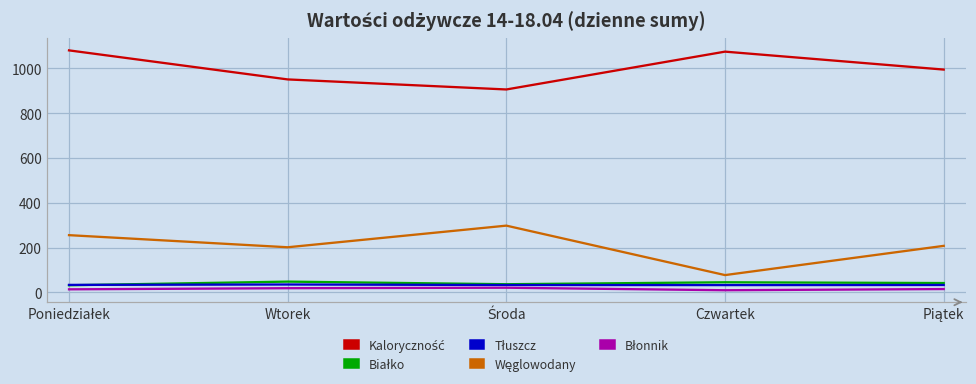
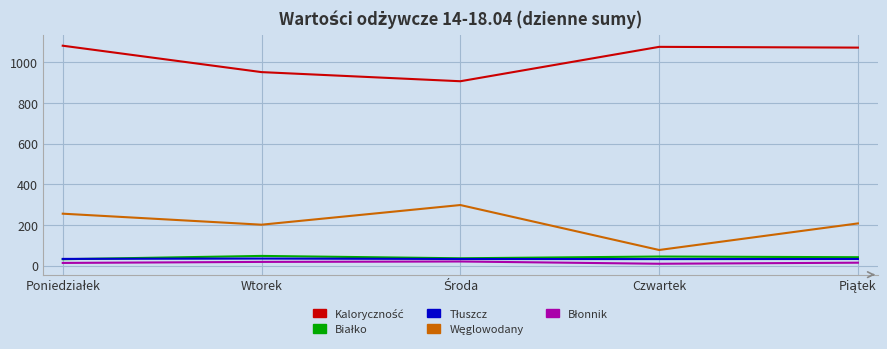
Kaloryczność, Piątek: 990 -> 1070
